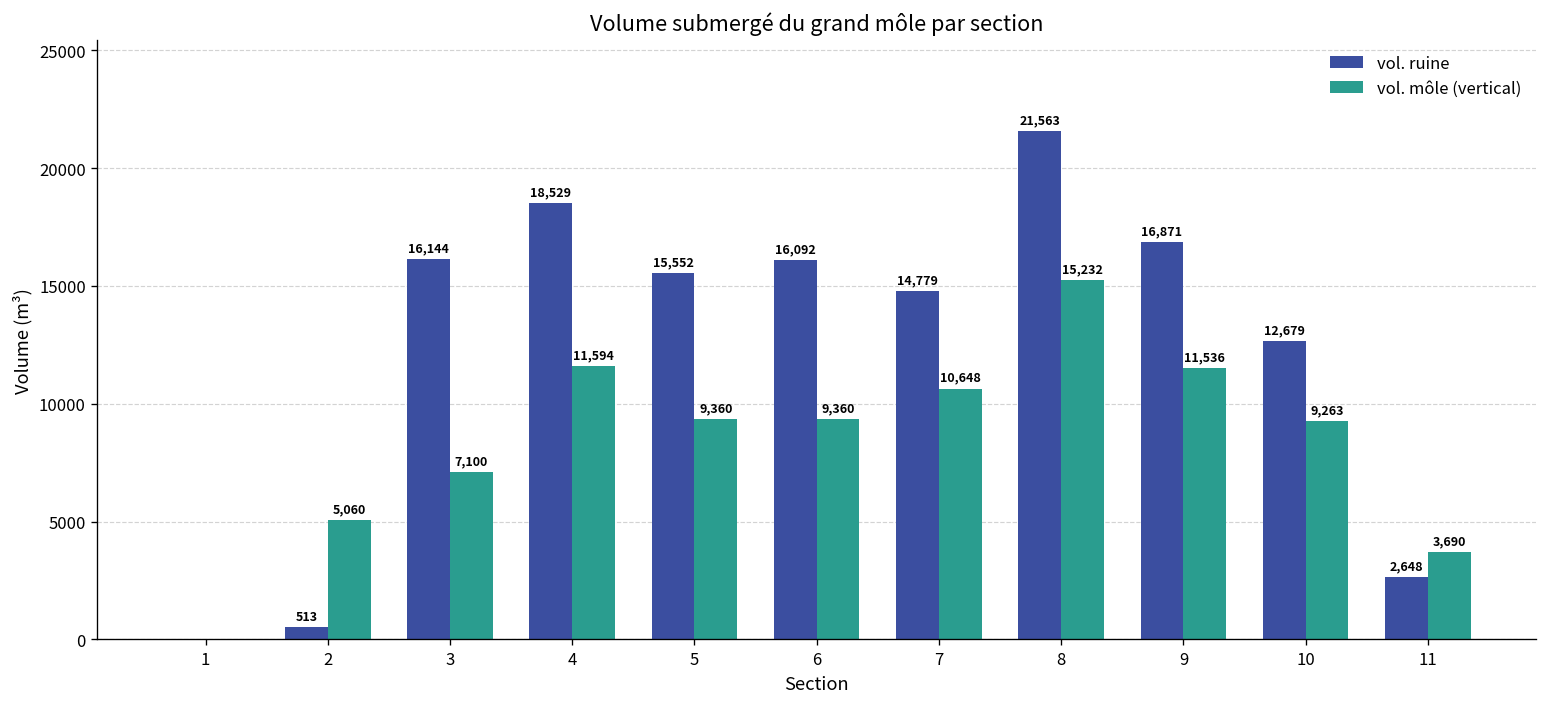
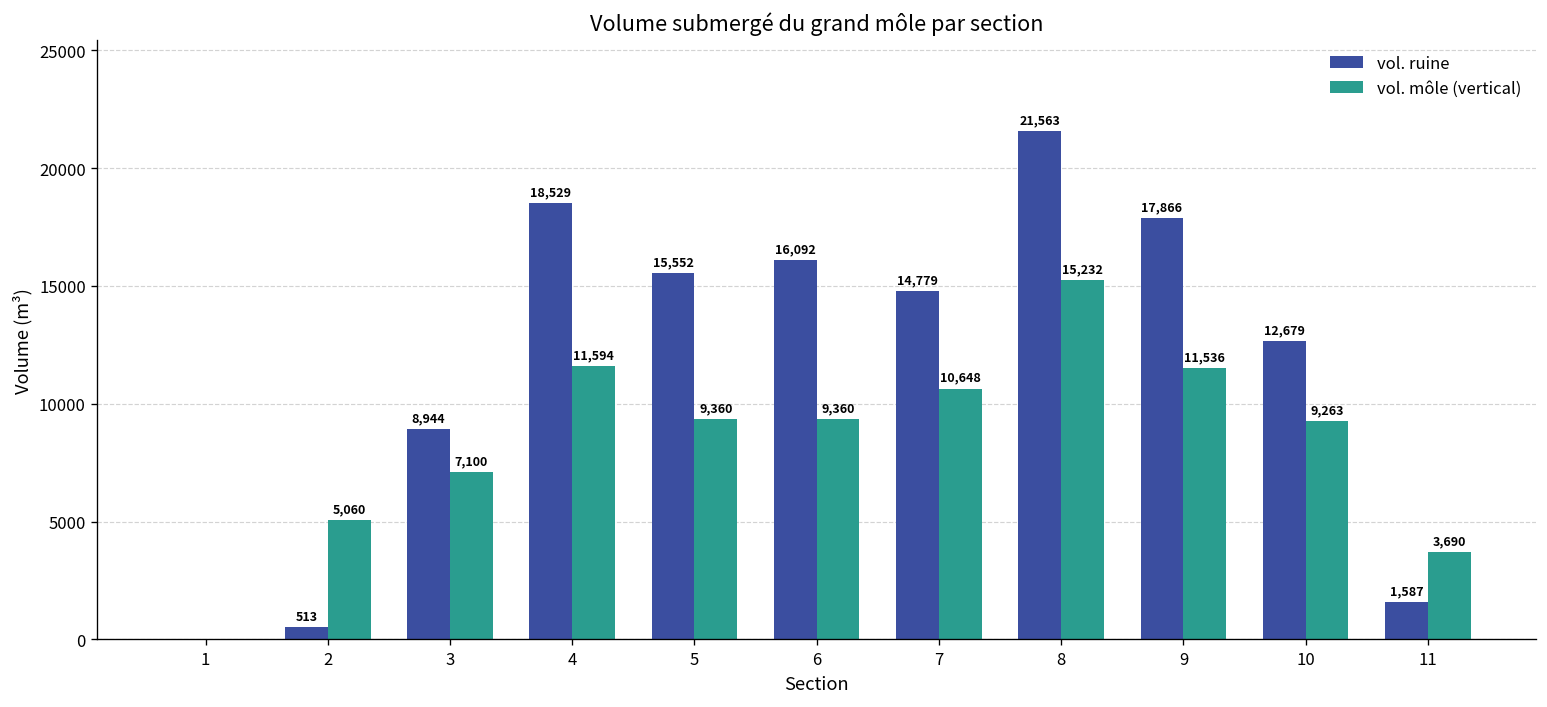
vol. ruine, 3: 16,144 -> 8,944
vol. ruine, 9: 16,871 -> 17,866
vol. ruine, 11: 2,648 -> 1,587
